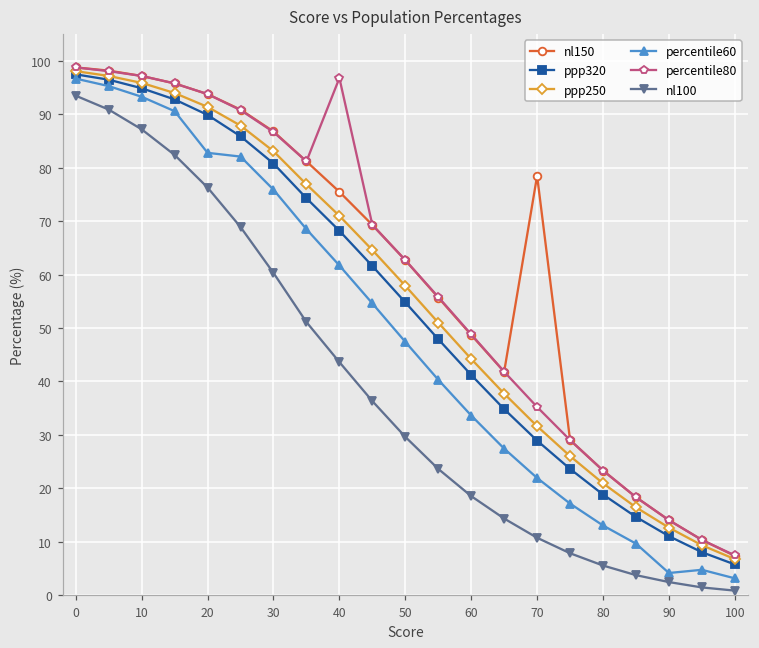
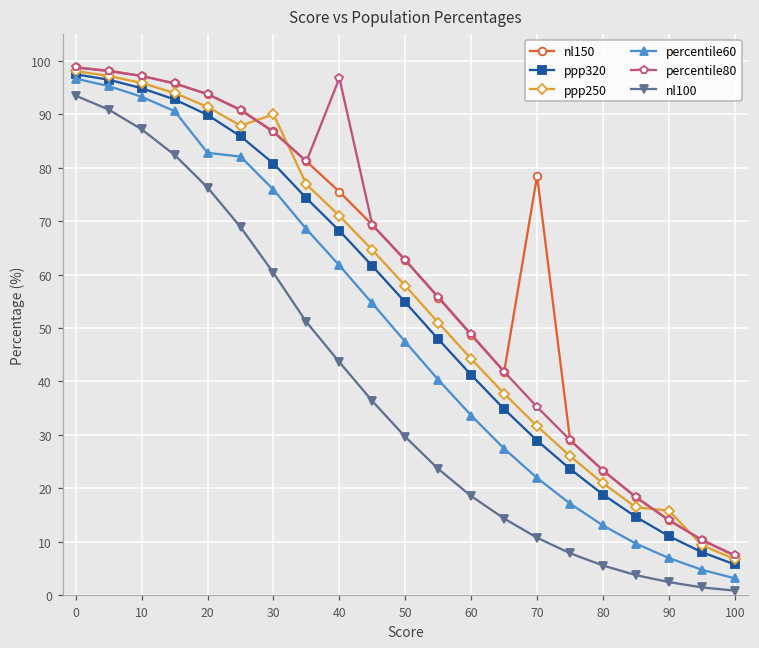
ppp250, 30: 83 -> 90
ppp250, 90: 13 -> 16
percentile60, 90: 4 -> 7
